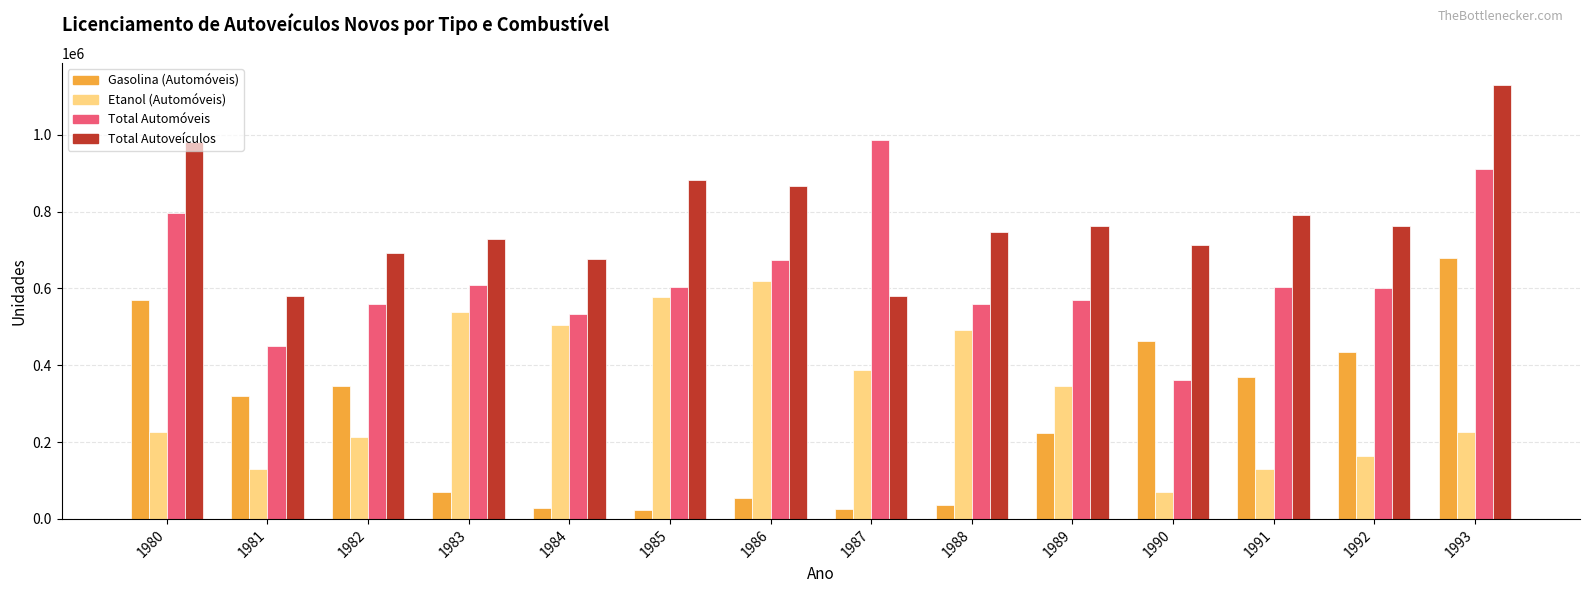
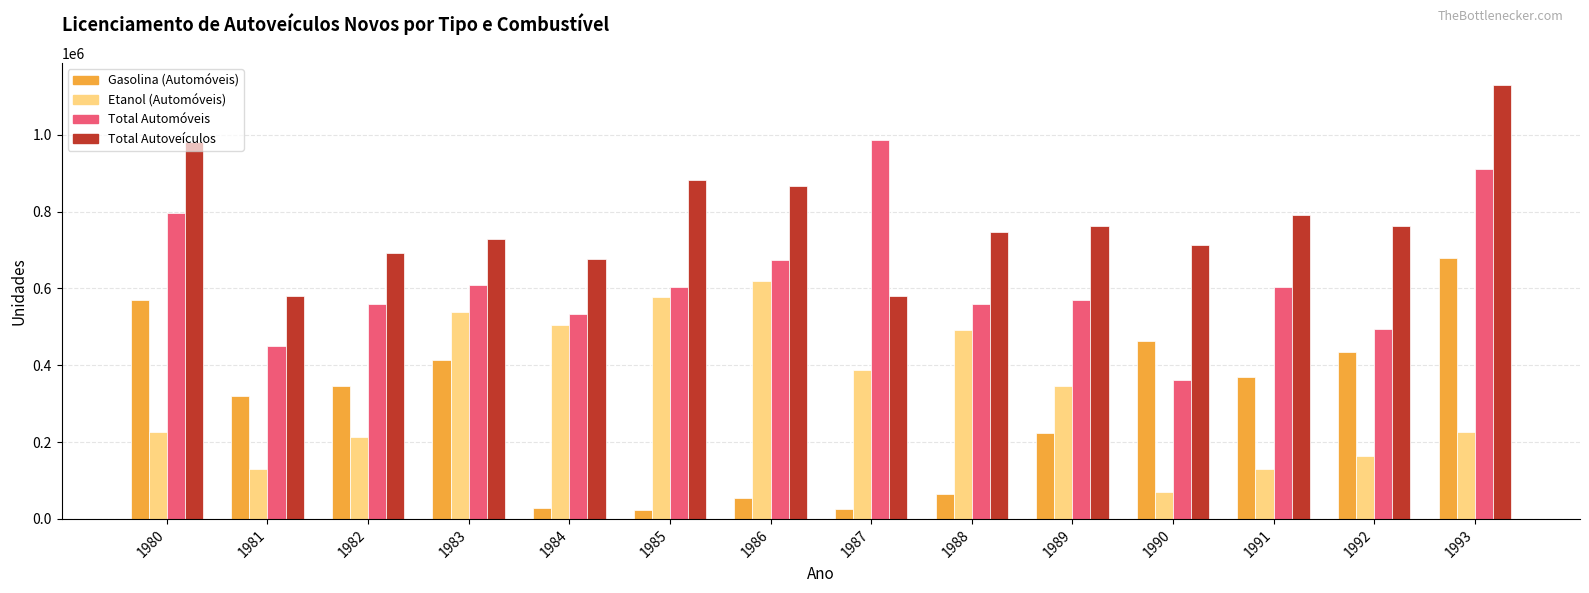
Gasolina (Automóveis), 1983: 70000 -> 410000
Gasolina (Automóveis), 1988: 40000 -> 70000
Total Automóveis, 1992: 600000 -> 500000
